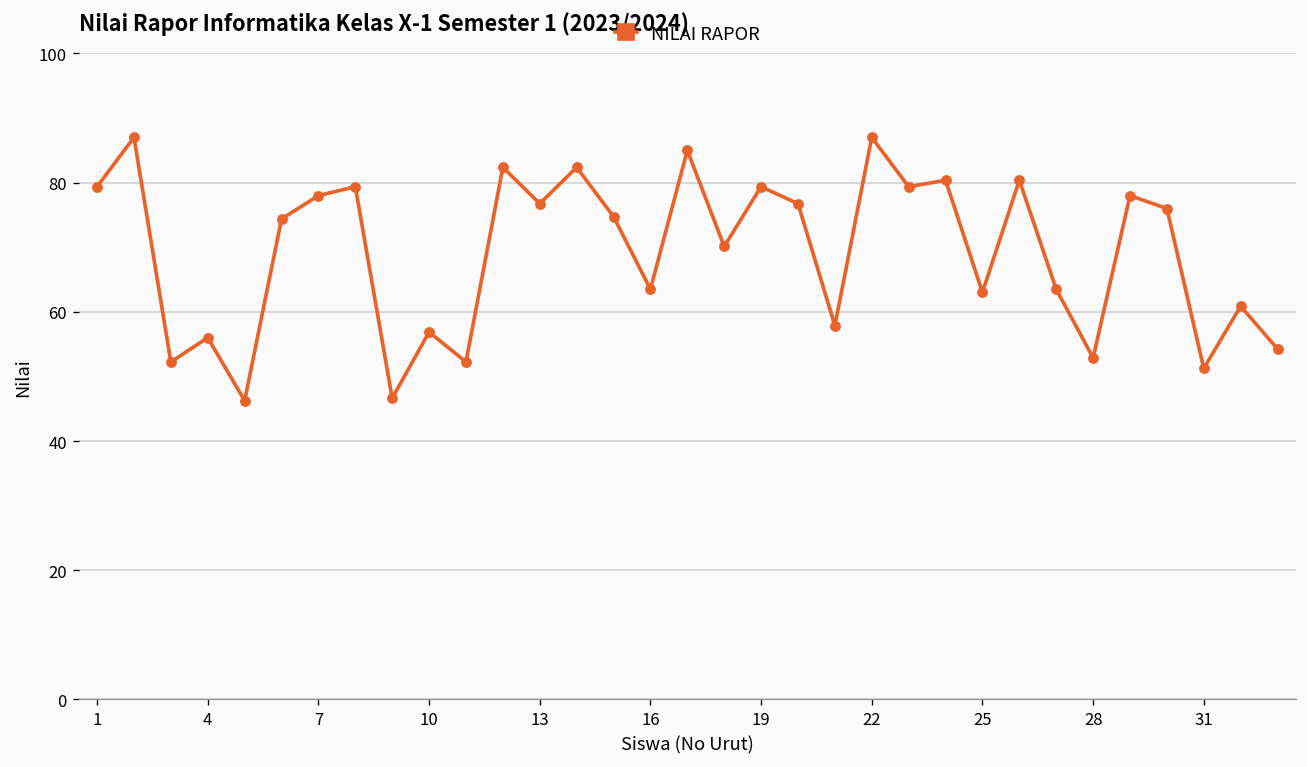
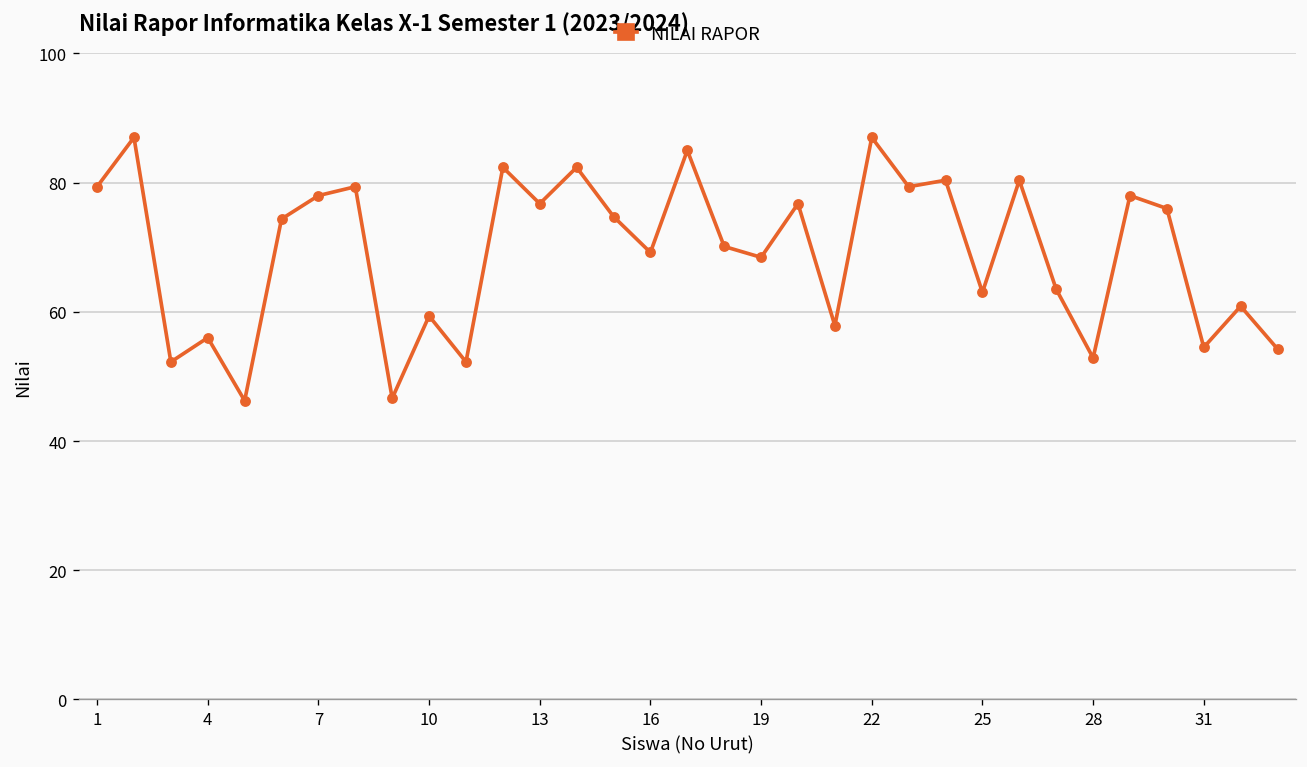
10: 57 -> 59
16: 64 -> 69
19: 79 -> 68
31: 51 -> 55
